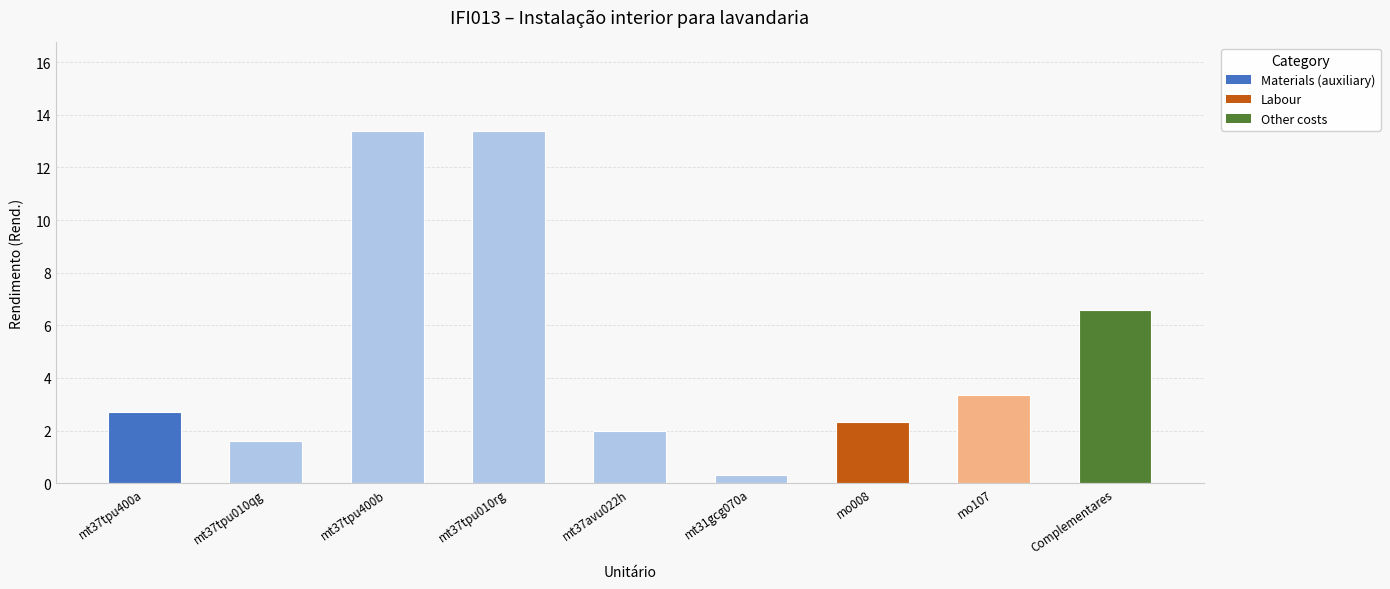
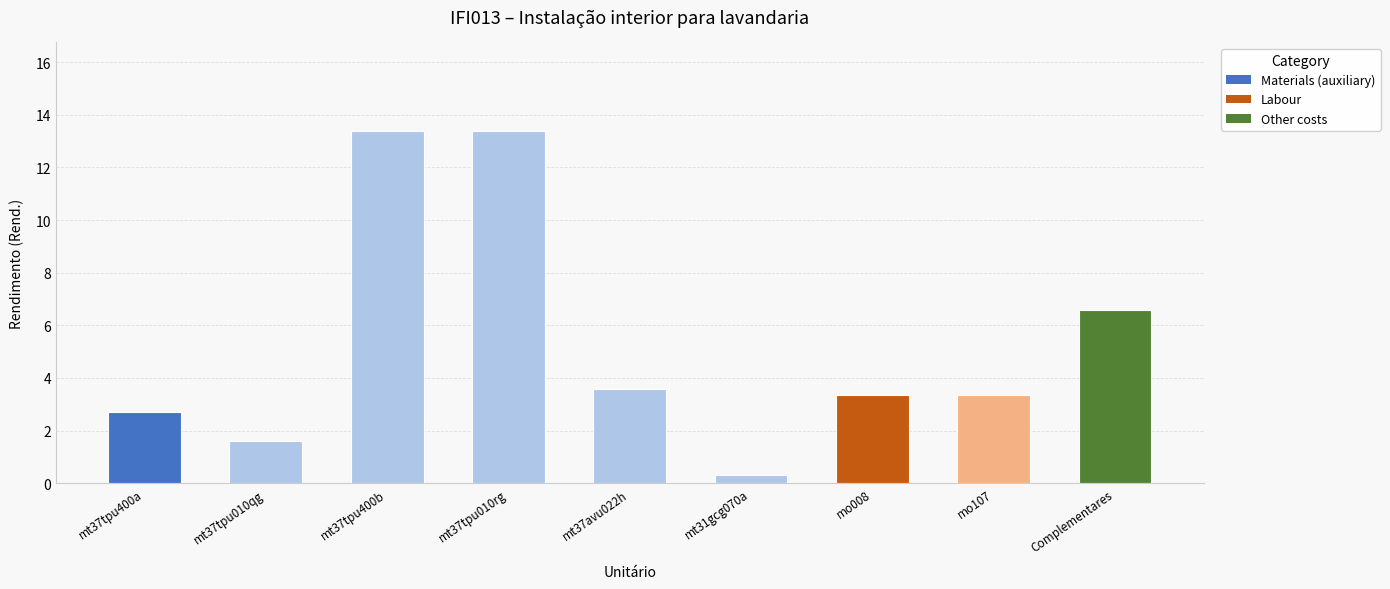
mt37avu022h: 2.0 -> 3.6
mo008: 2.3 -> 3.4
